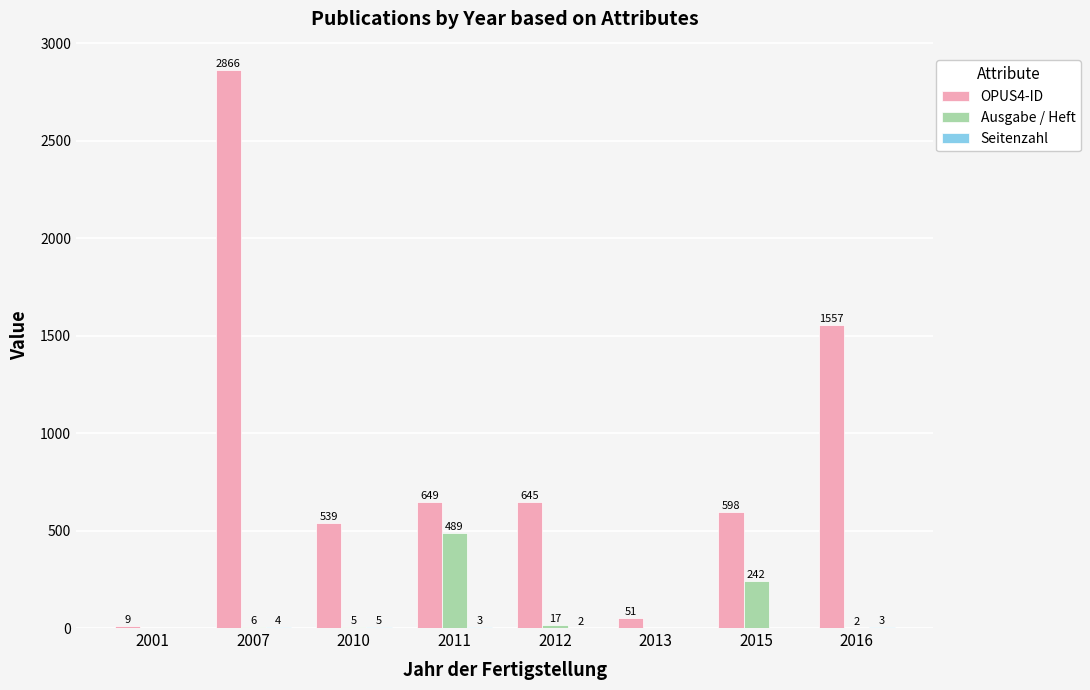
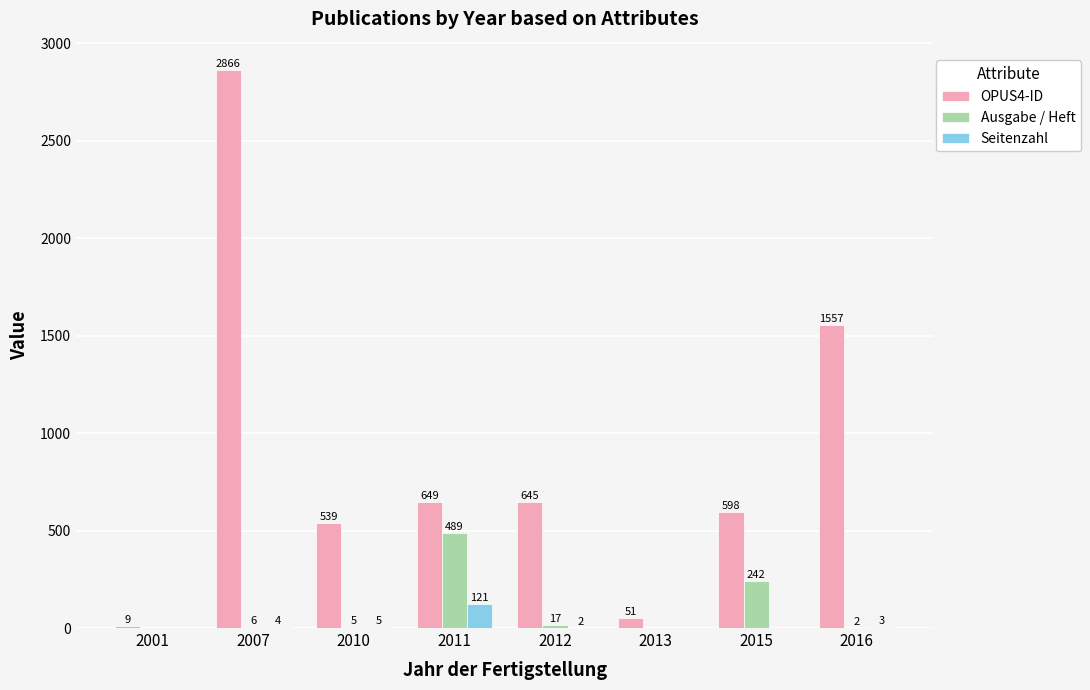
Seitenzahl, 2011: 3 -> 121
